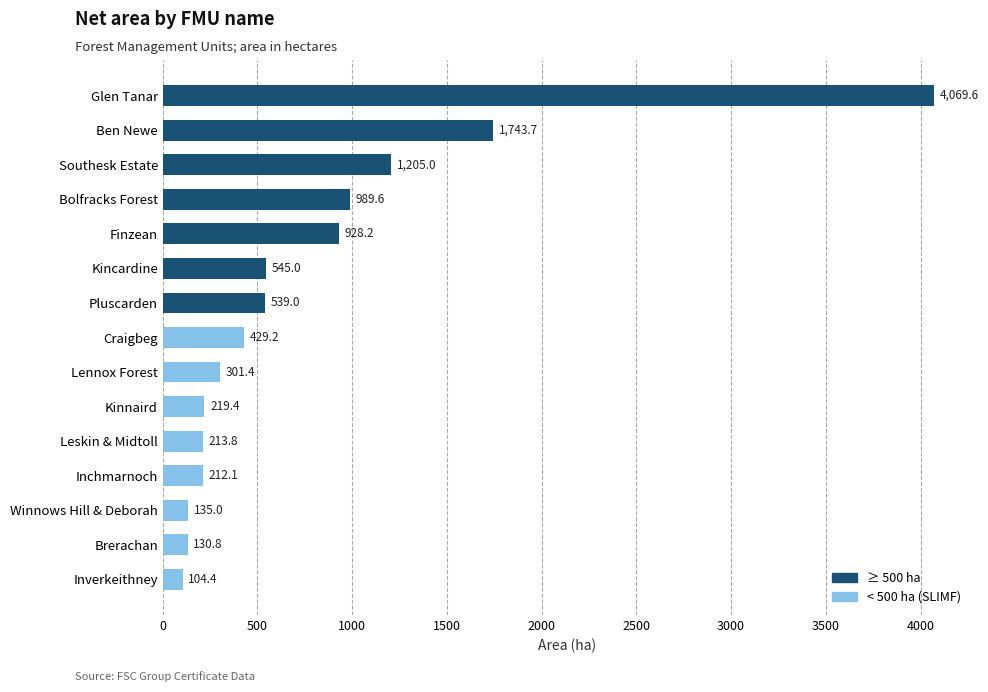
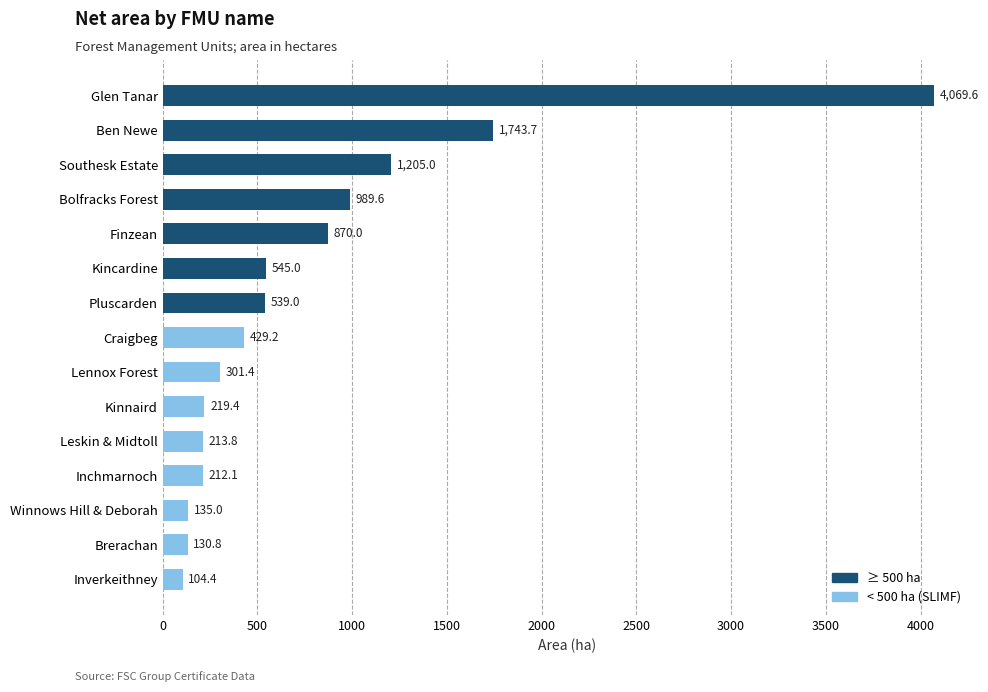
Finzean: 928.2 -> 870.0
